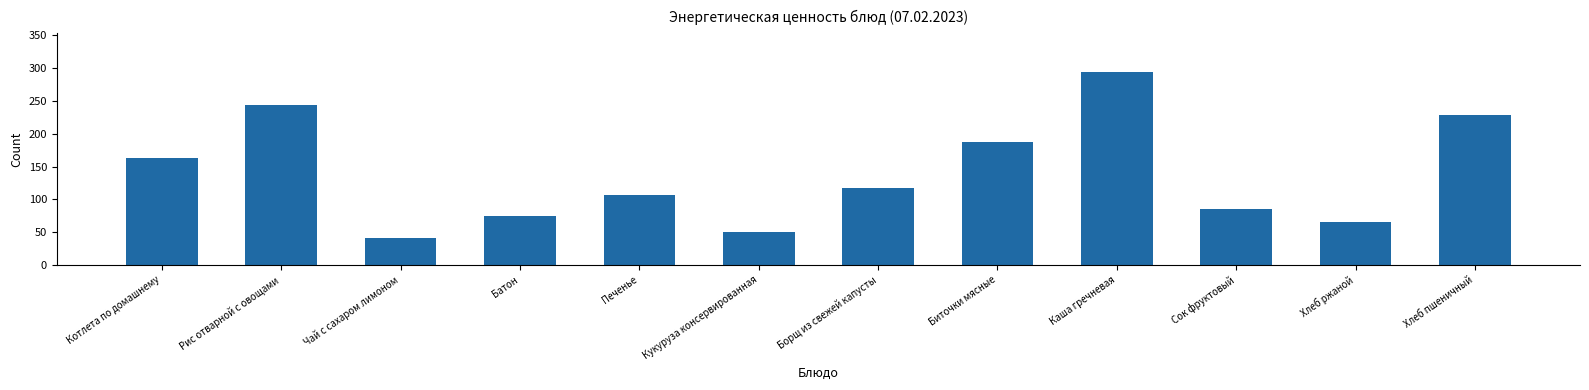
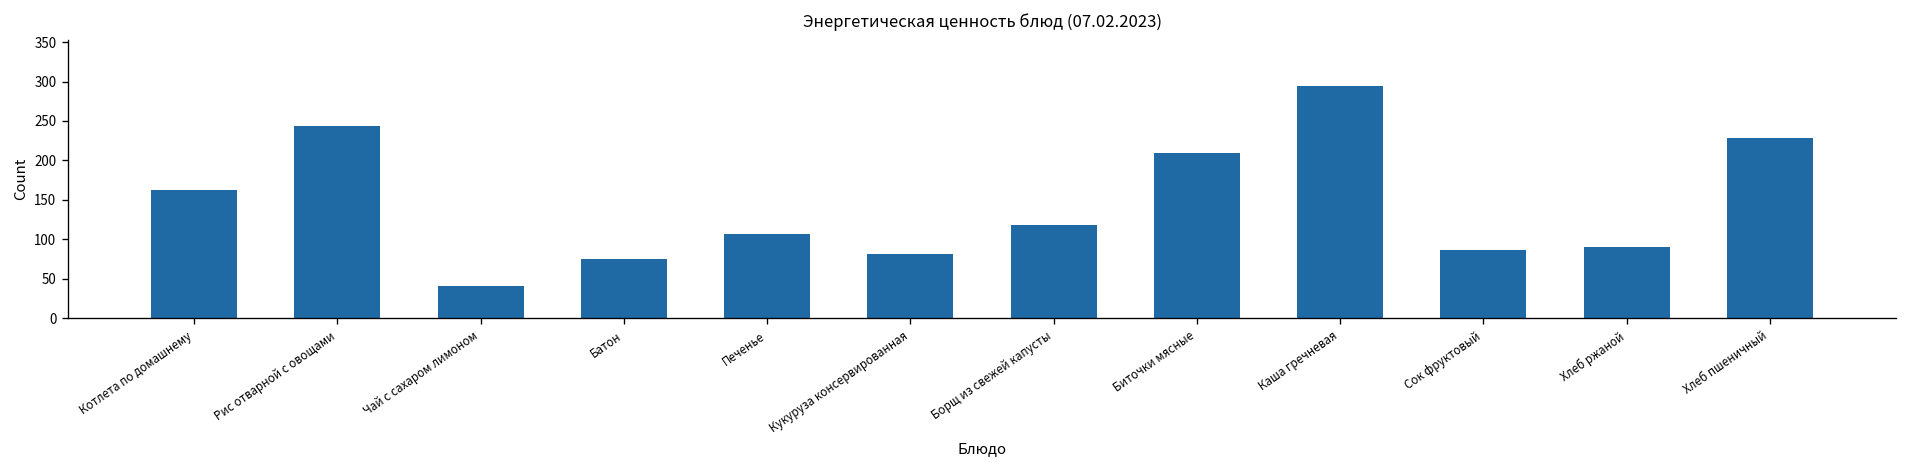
Кукуруза консервированная: 50 -> 80
Биточки мясные: 190 -> 210
Хлеб ржаной: 70 -> 90
